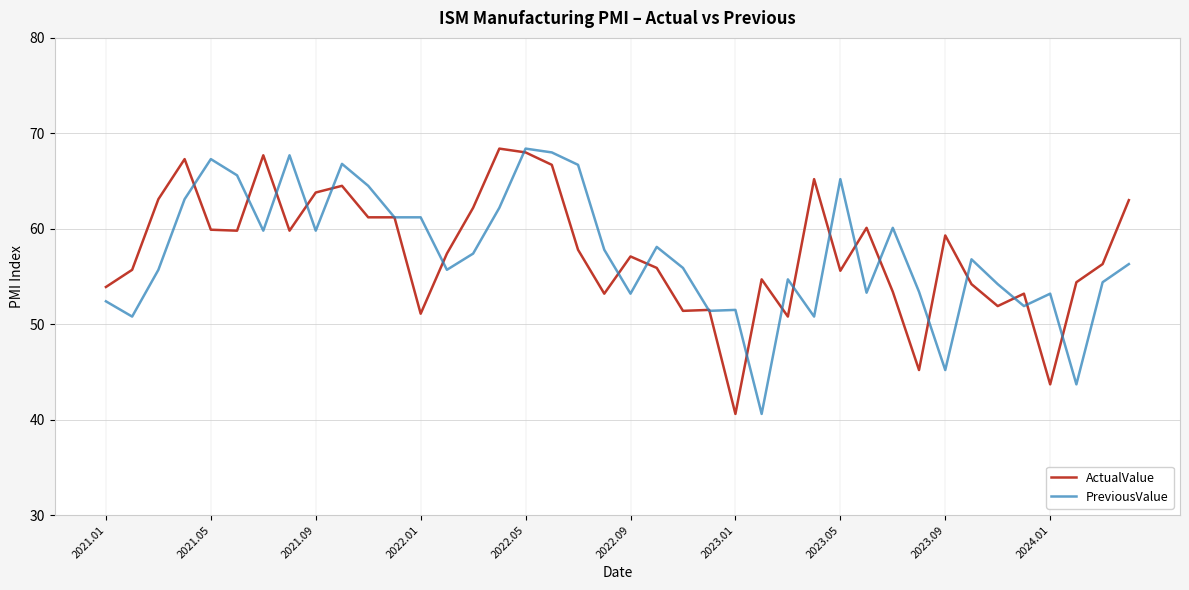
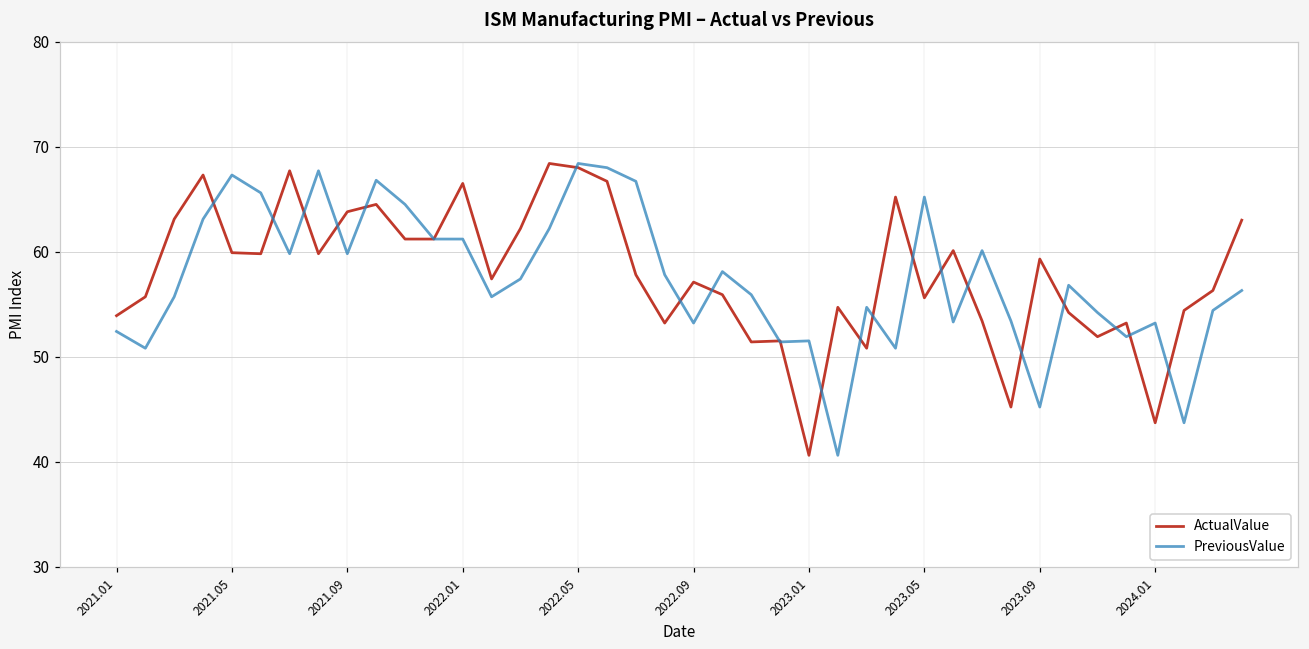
ActualValue, 2022.01: 51 -> 67
